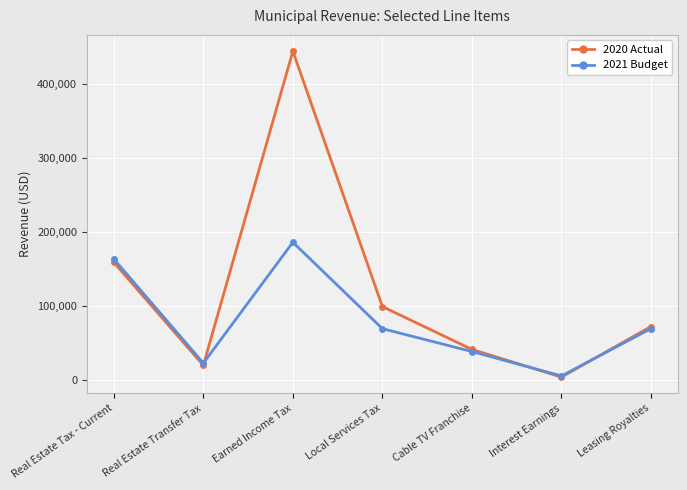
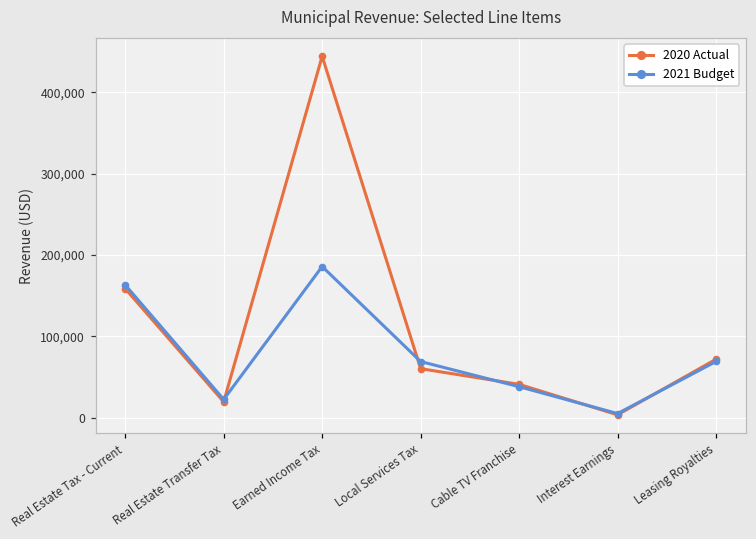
2020 Actual, Local Services Tax: 100,000 -> 60,000
